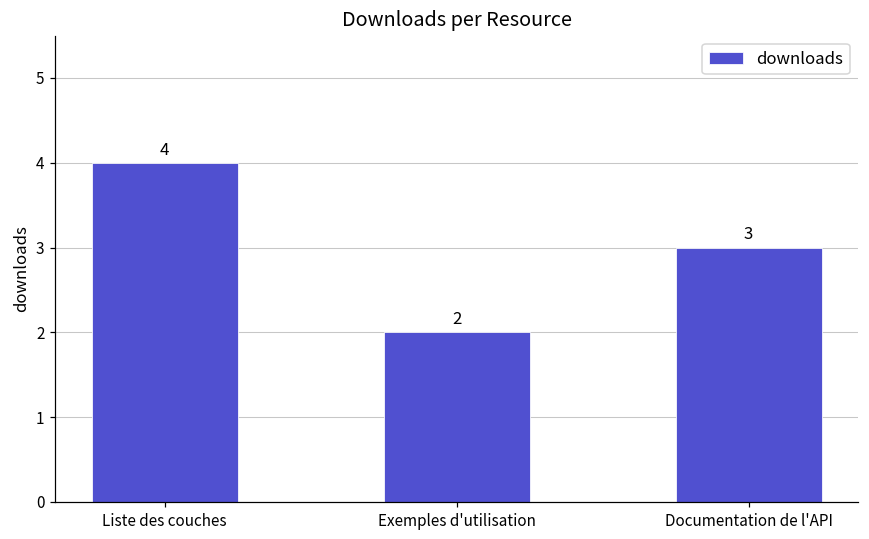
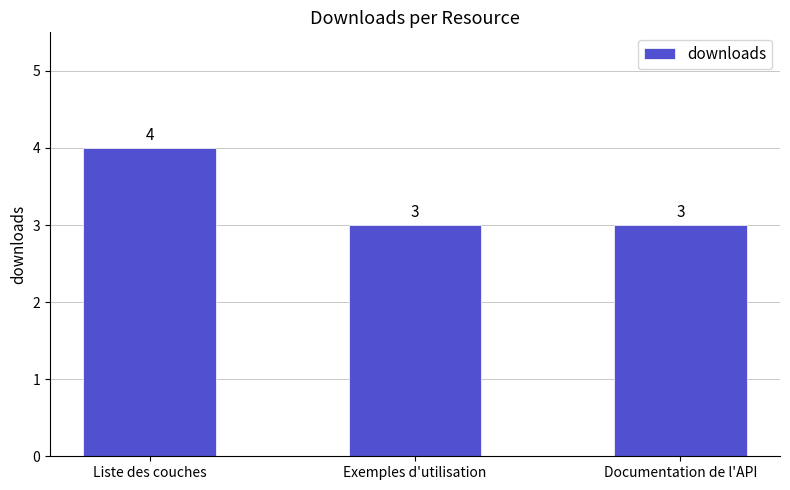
Exemples d'utilisation: 2 -> 3
